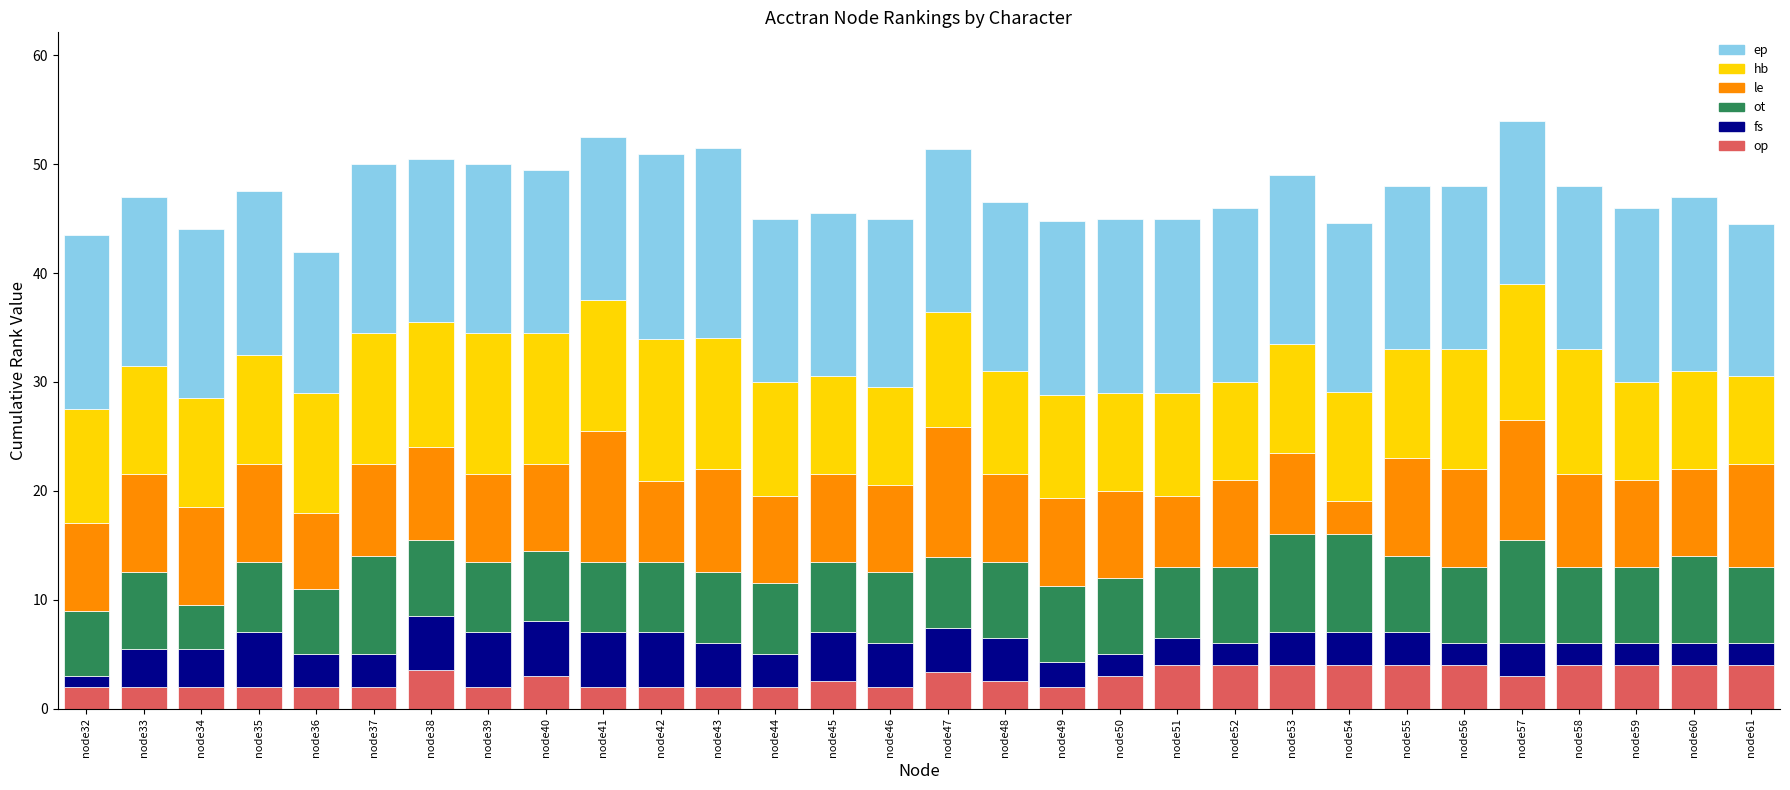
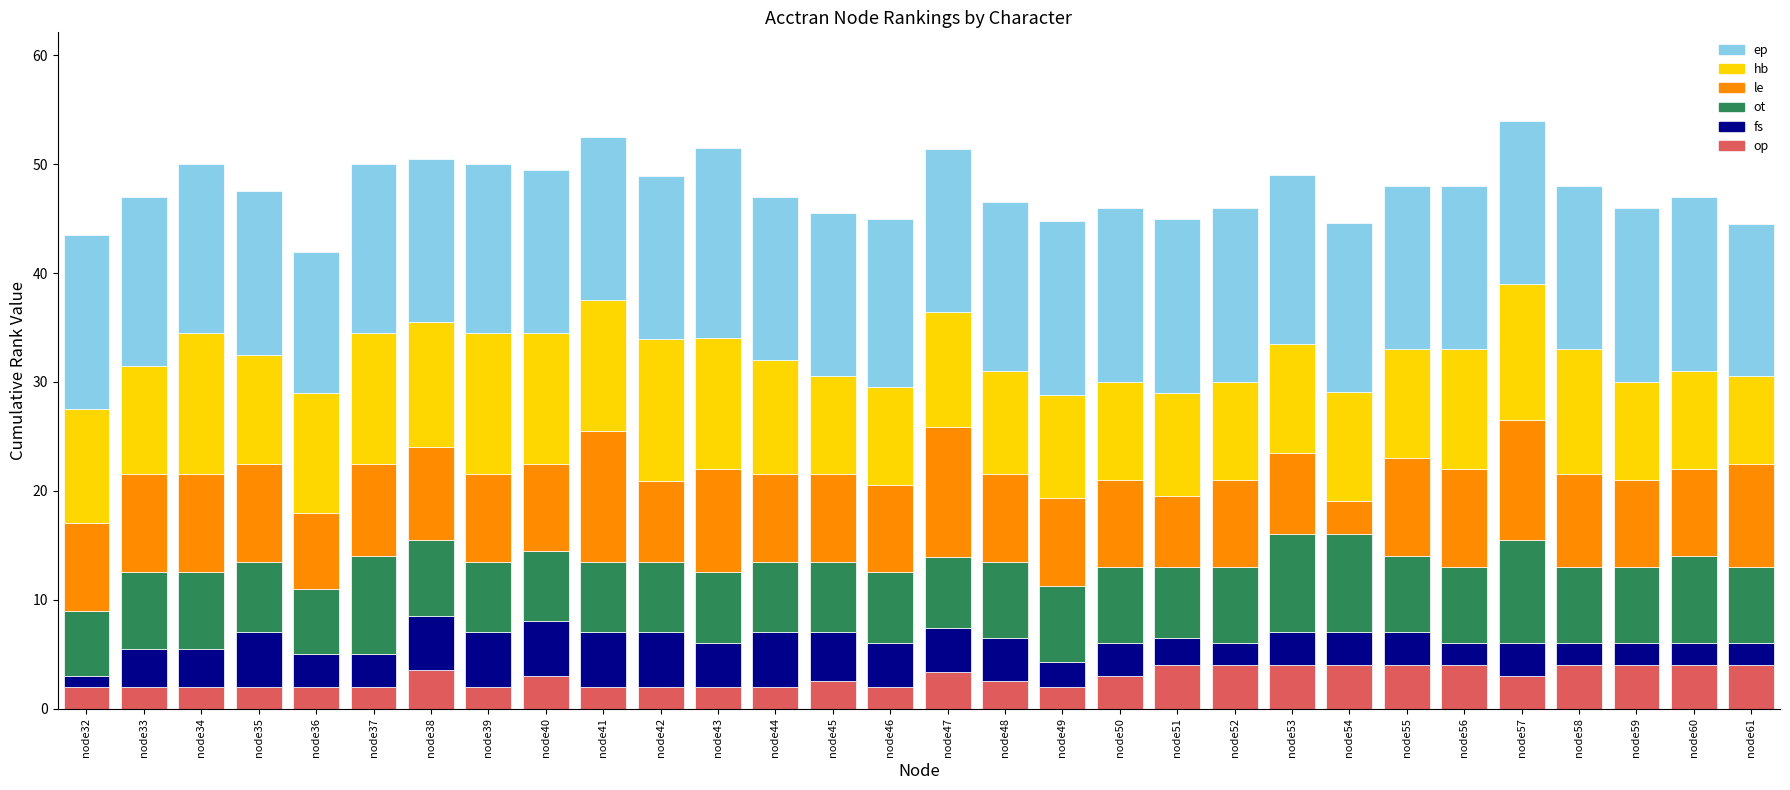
ot, node34: 4 -> 7
hb, node34: 10 -> 13
ep, node42: 17 -> 15
fs, node44: 3 -> 5
fs, node50: 2 -> 3
